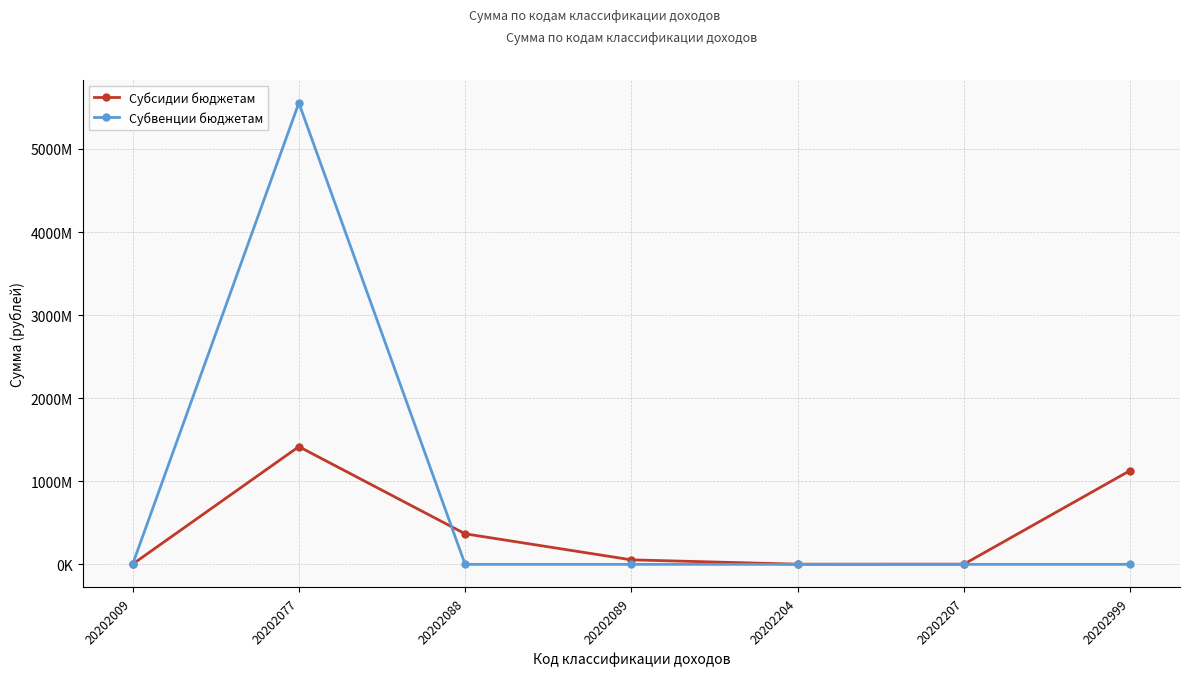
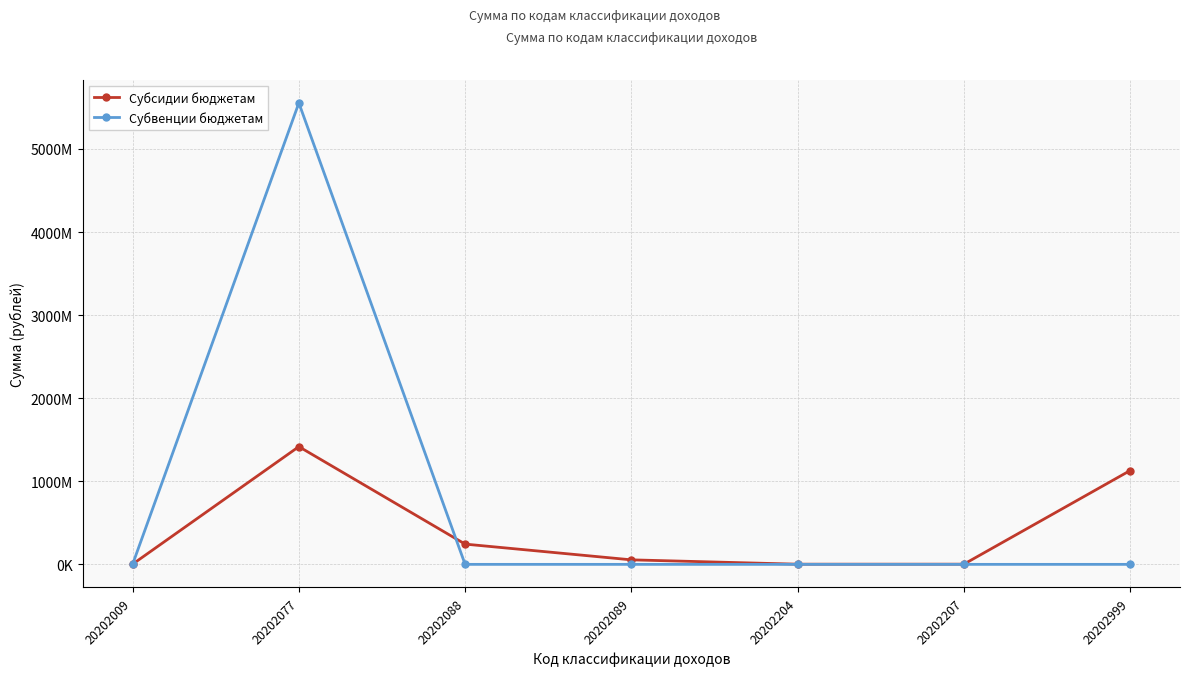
Субсидии бюджетам, 20202088: 400000000 -> 200000000
